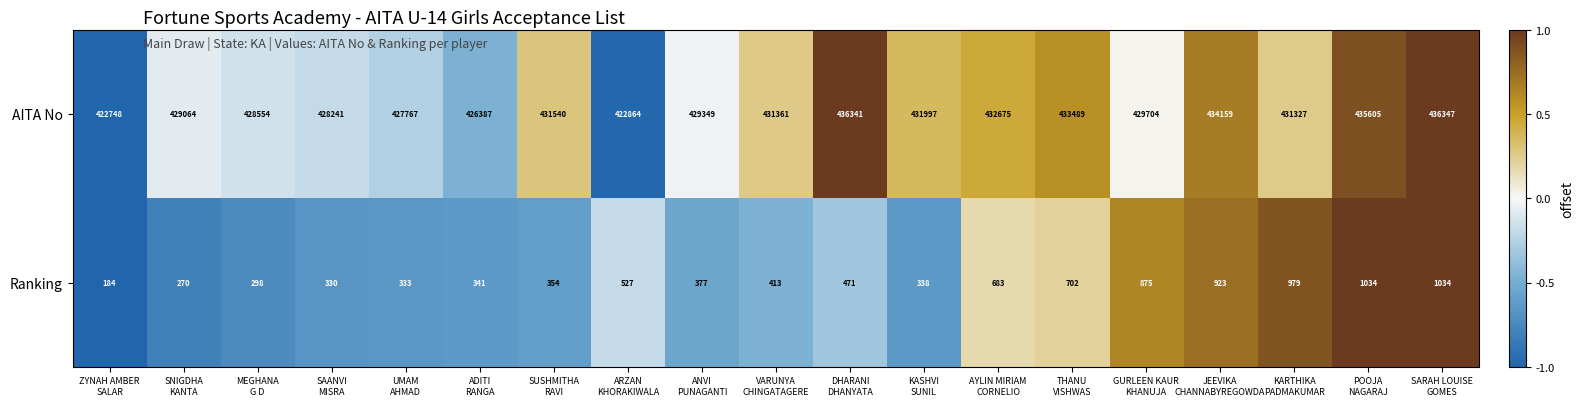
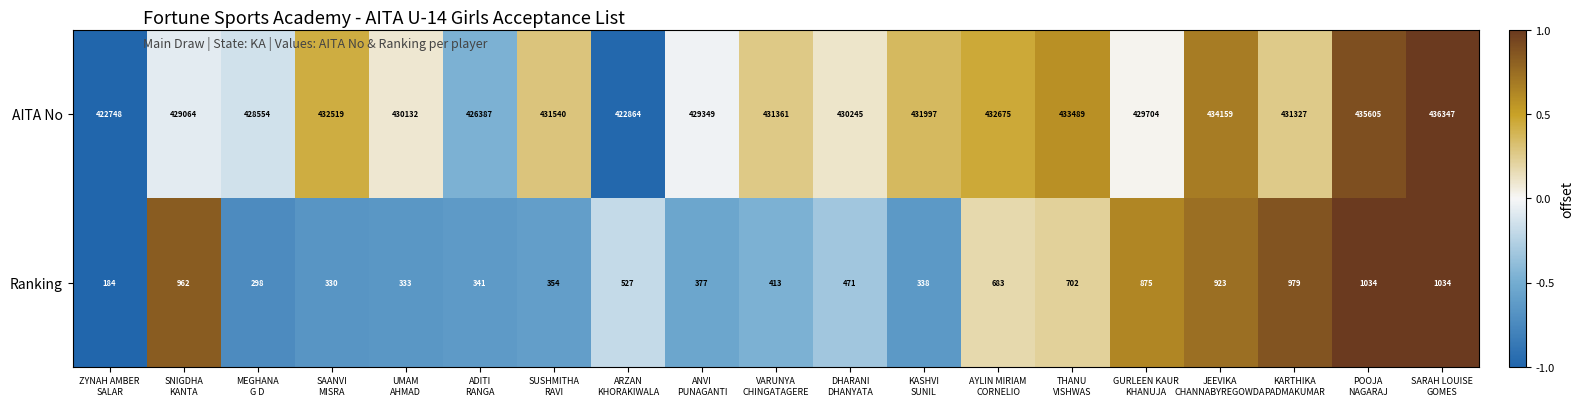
AITA No, SAANVI MISRA: 428241 -> 432519
AITA No, UMAM AHMAD: 427767 -> 430132
AITA No, DHARANI DHANYATA: 436341 -> 430245
Ranking, SNIGDHA KANTA: 270 -> 962
